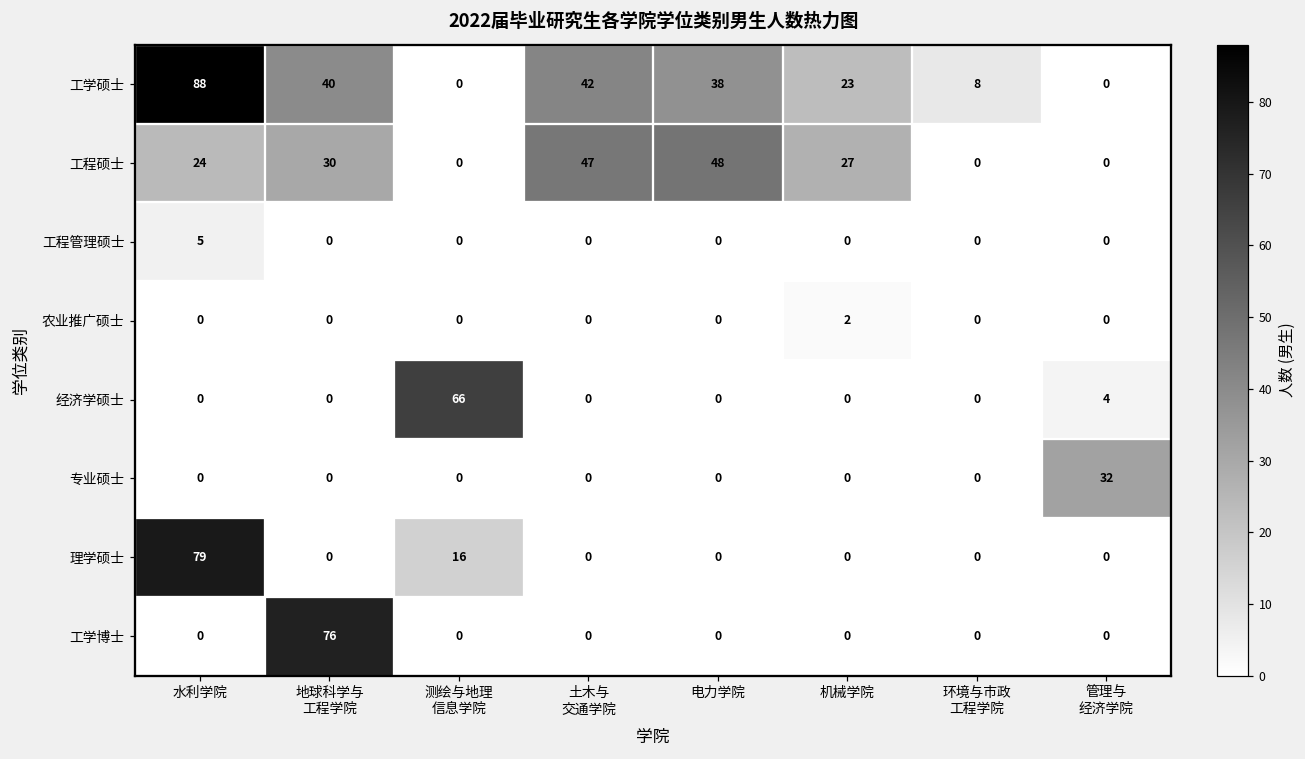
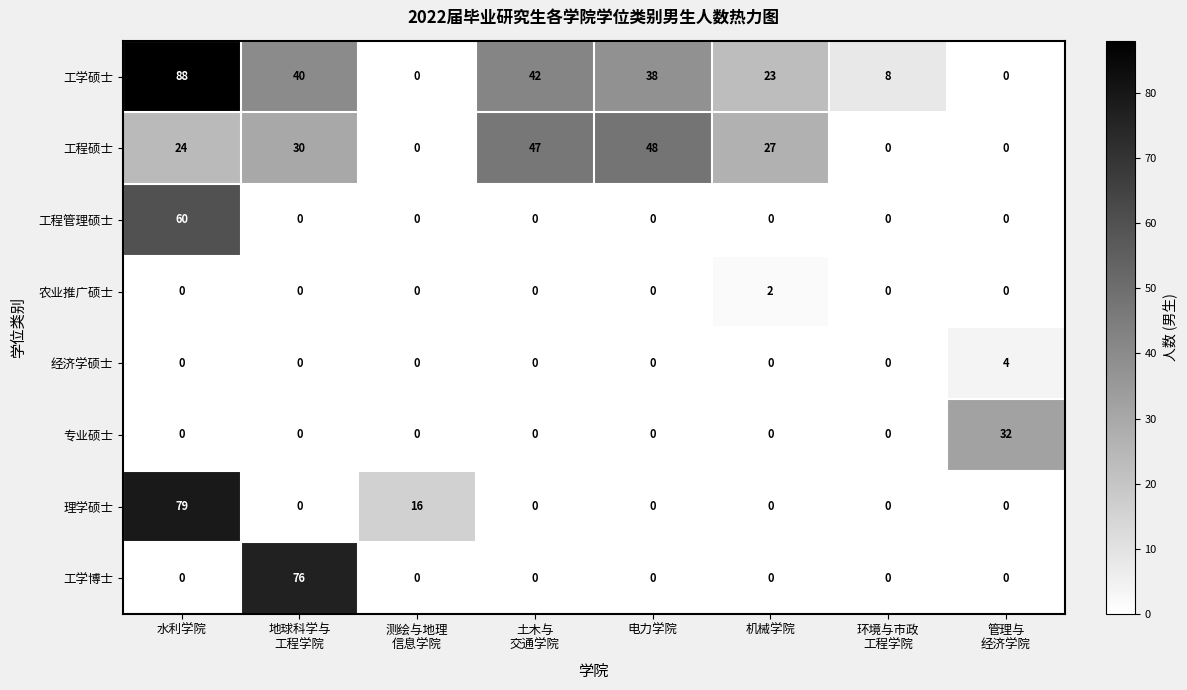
工程管理硕士, 水利学院: 5 -> 60
经济学硕士, 测绘与地理 信息学院: 66 -> 0
